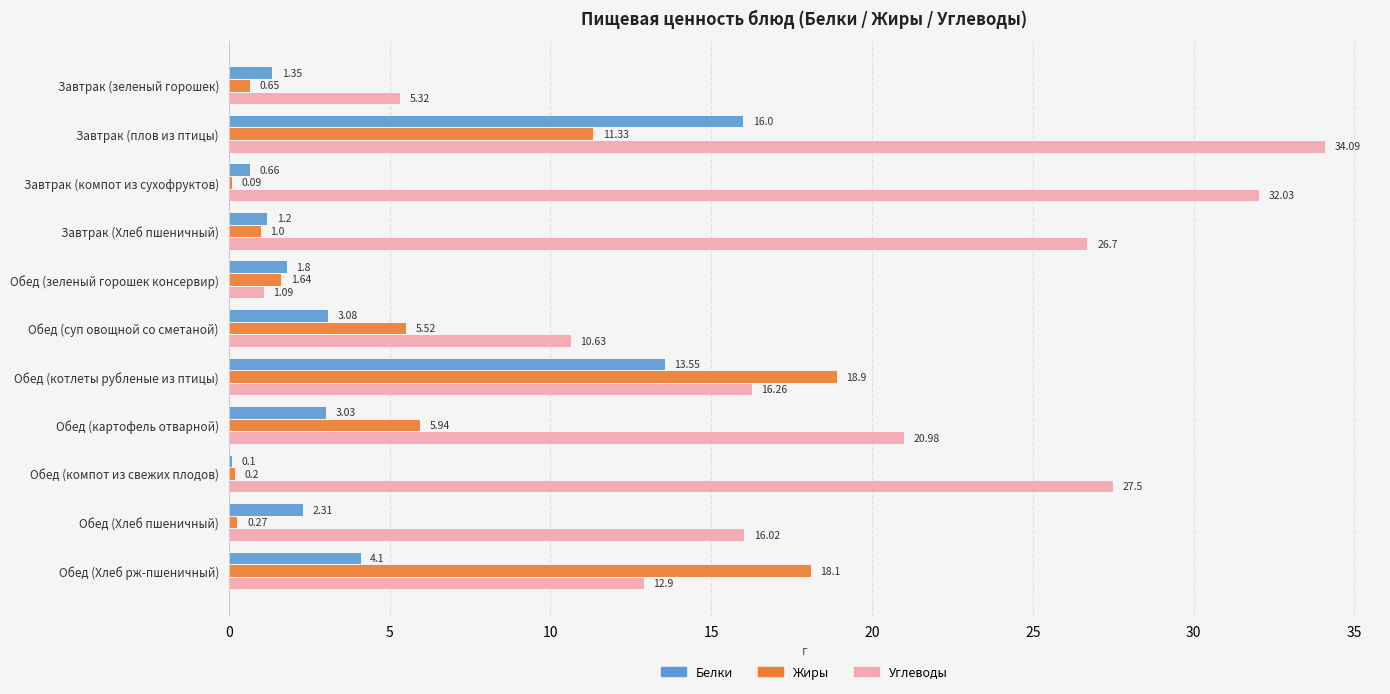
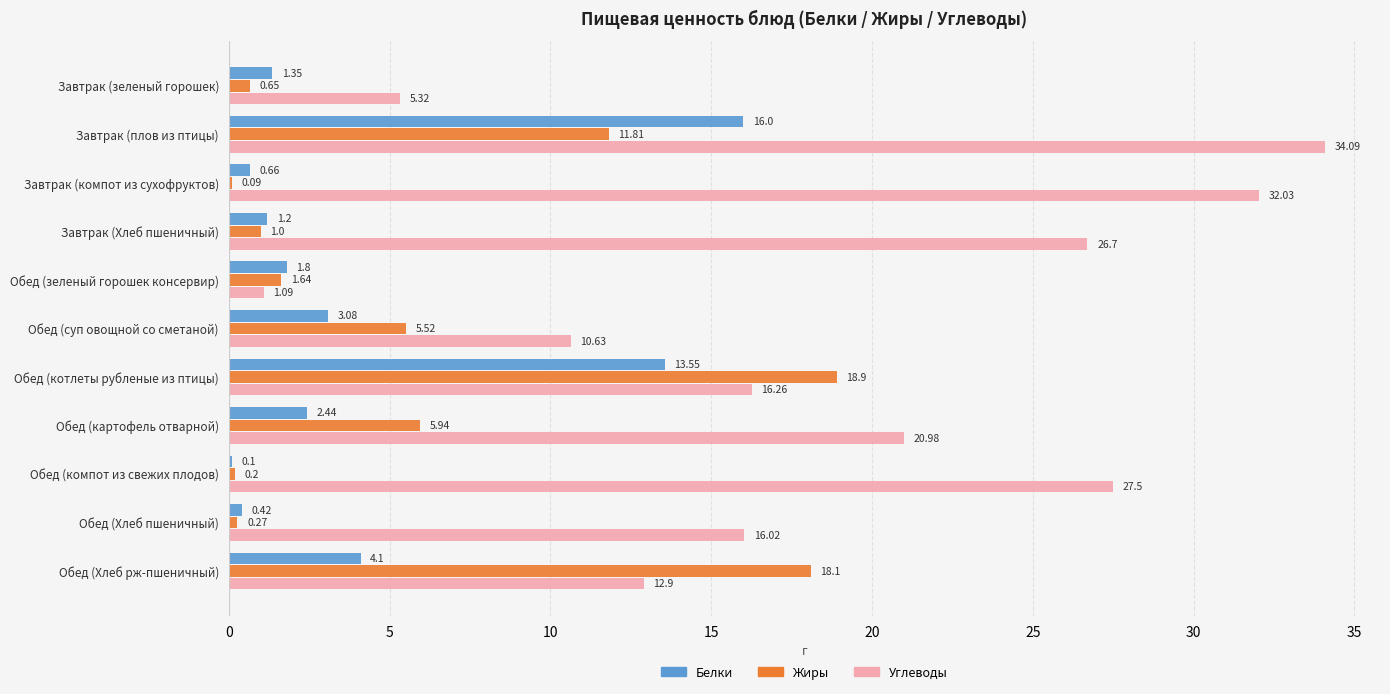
Жиры, Завтрак (плов из птицы): 11.33 -> 11.81
Белки, Обед (картофель отварной): 3.03 -> 2.44
Белки, Обед (Хлеб пшеничный): 2.31 -> 0.42
